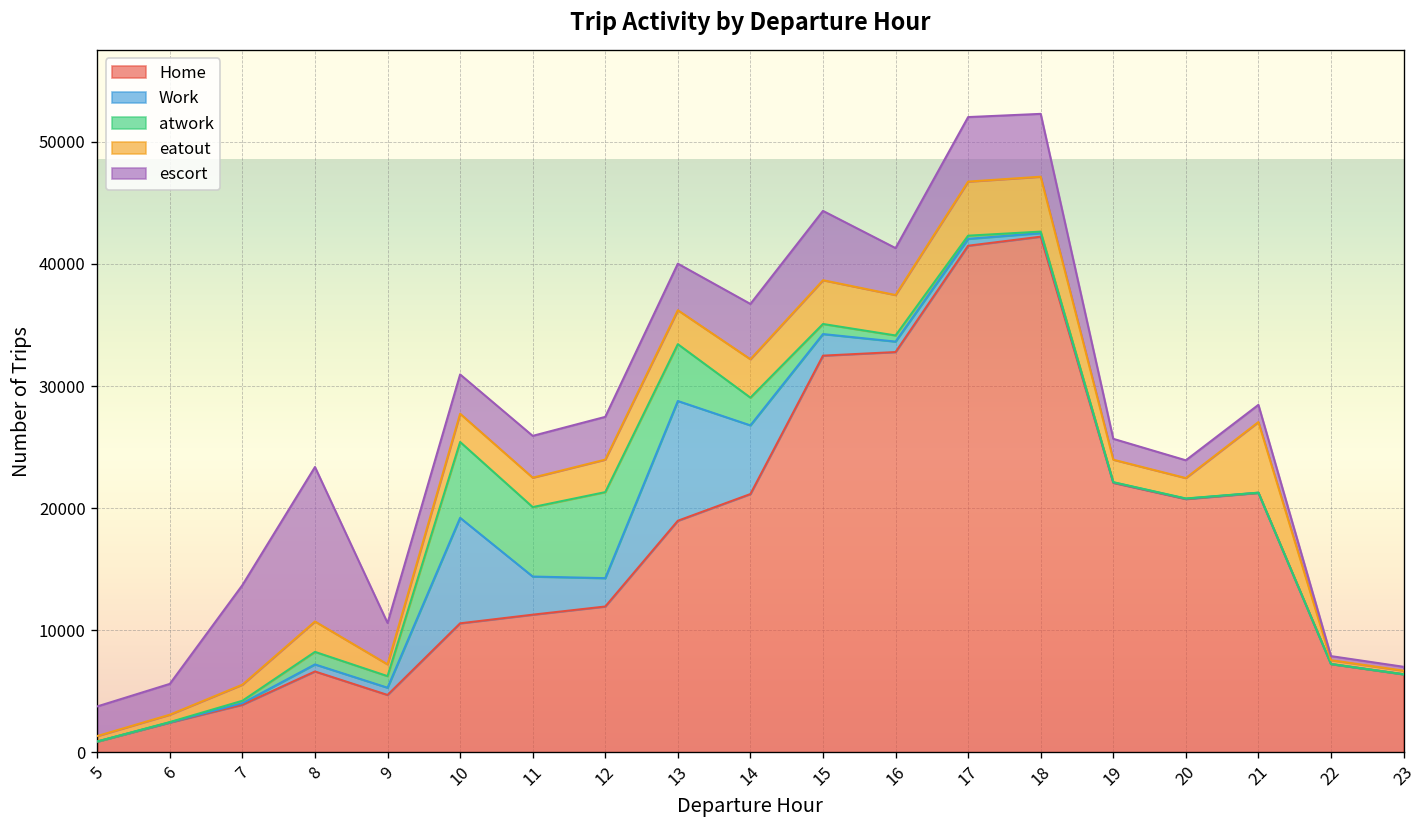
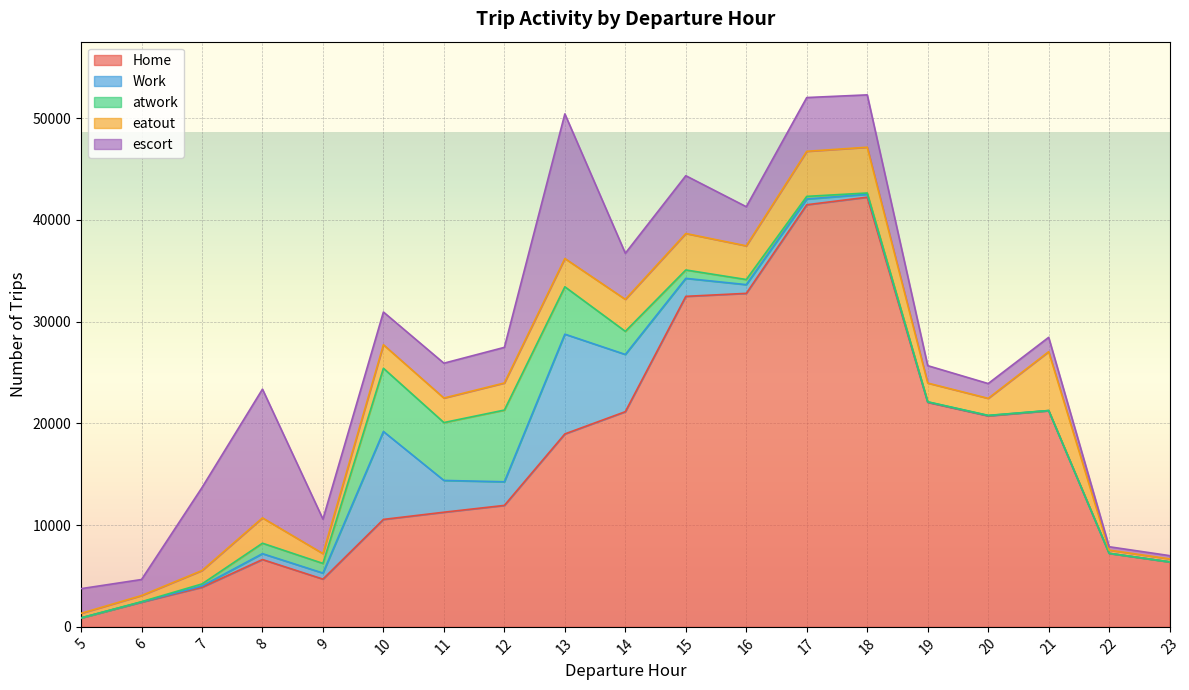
escort, 6: 2500 -> 1600
escort, 13: 3800 -> 14200
